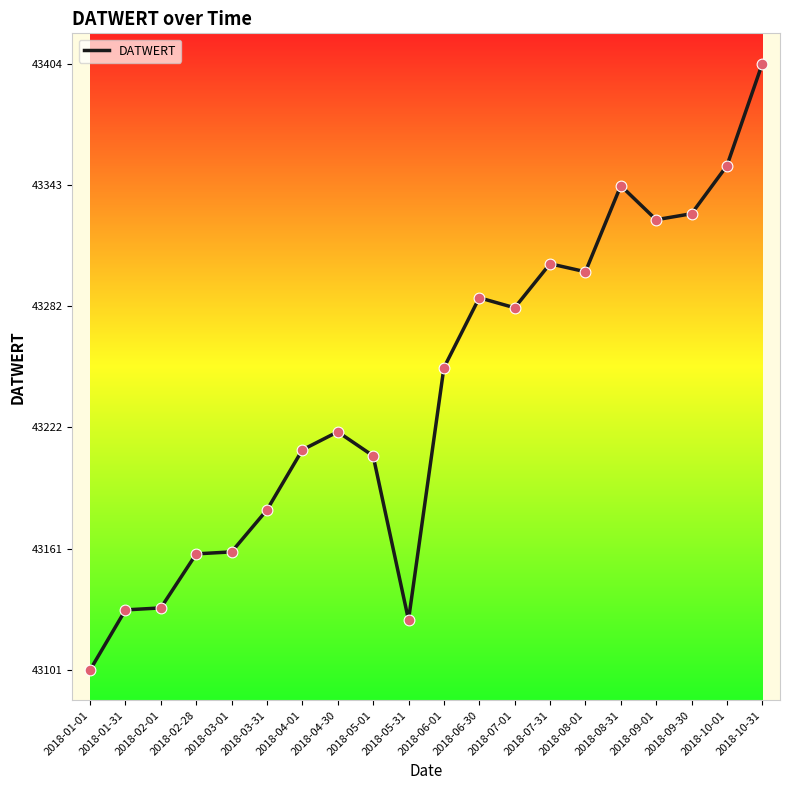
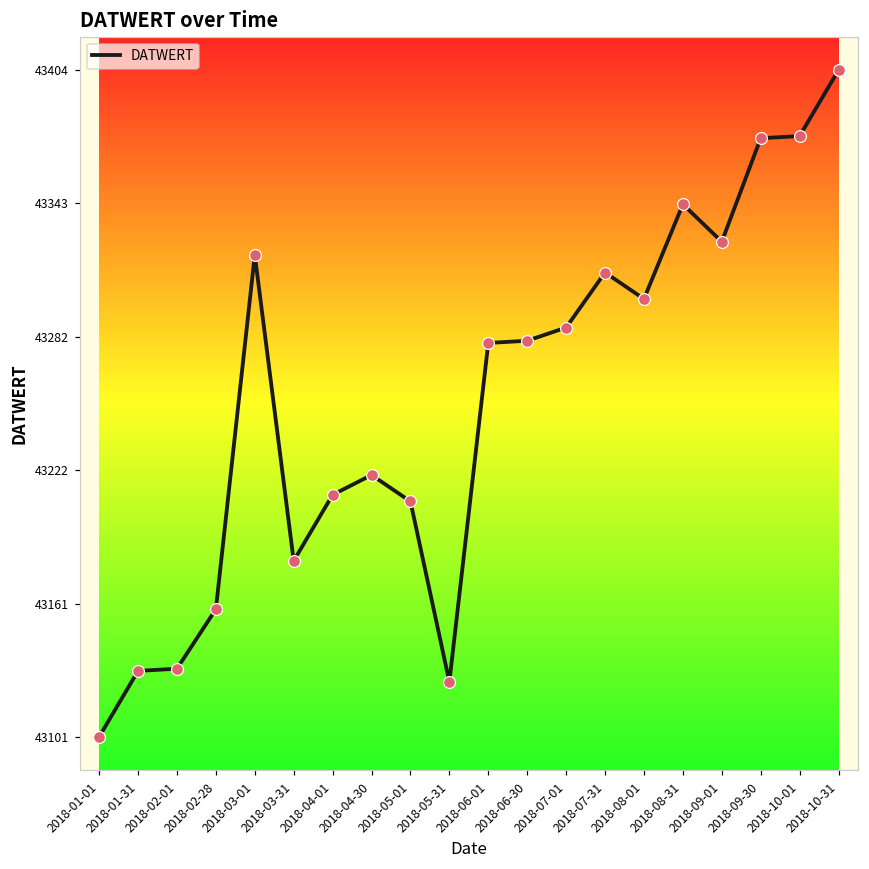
2018-03-01: 43160 -> 43320
2018-06-01: 43252 -> 43280
2018-06-30: 43287 -> 43281
2018-07-01: 43282 -> 43287
2018-07-31: 43304 -> 43312
2018-09-30: 43329 -> 43373
2018-10-01: 43353 -> 43374
